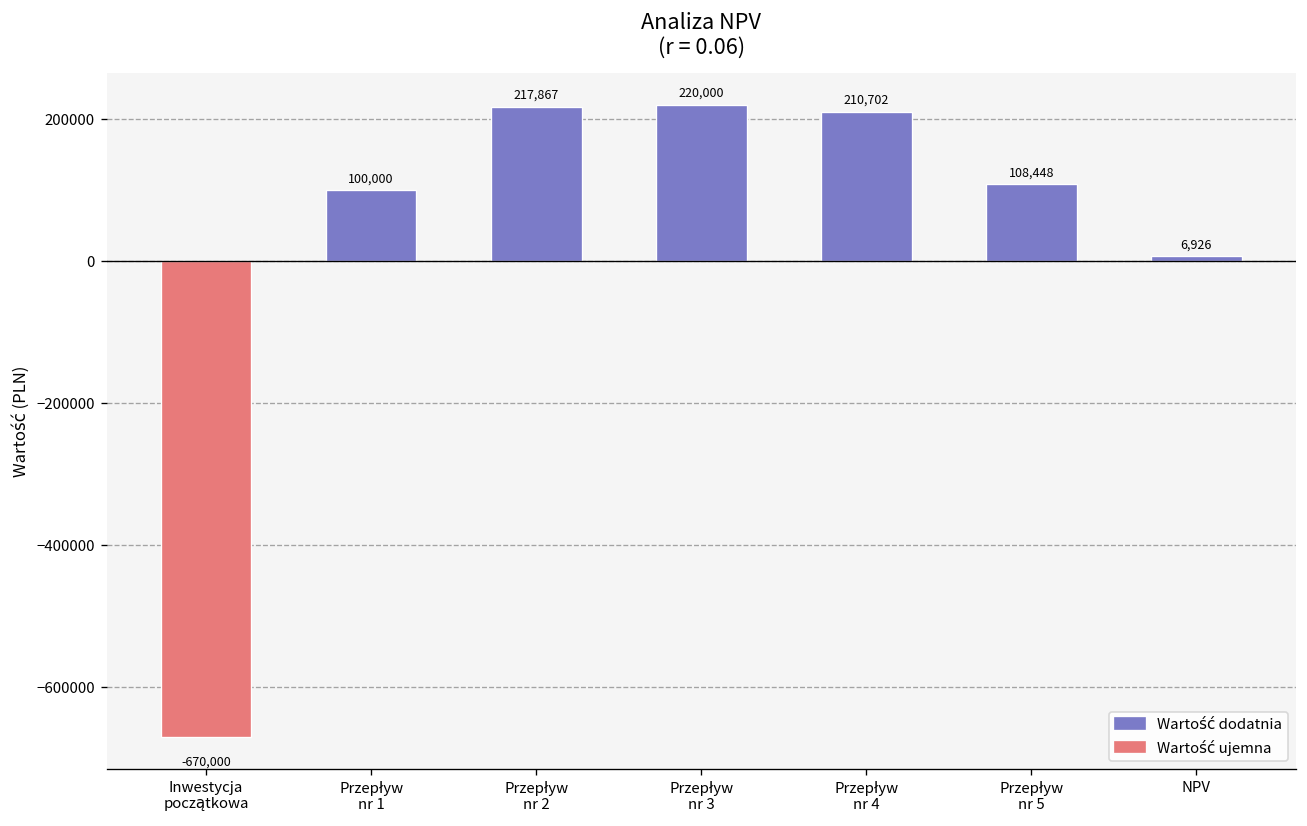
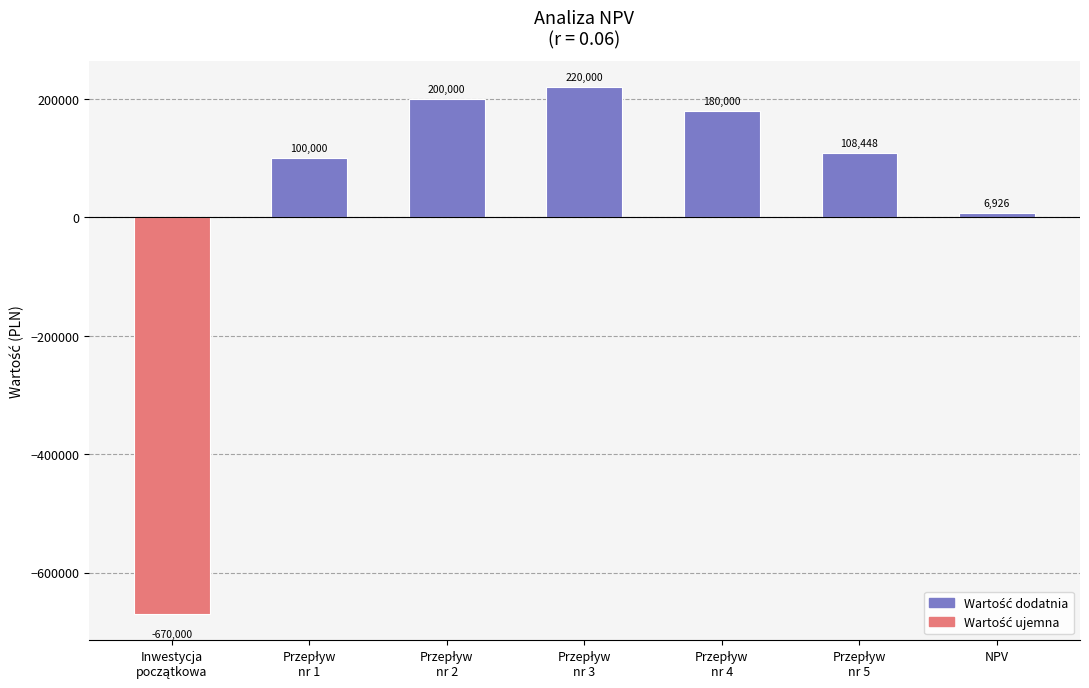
Przepływ nr 2: 217,867 -> 200,000
Przepływ nr 4: 210,702 -> 180,000
